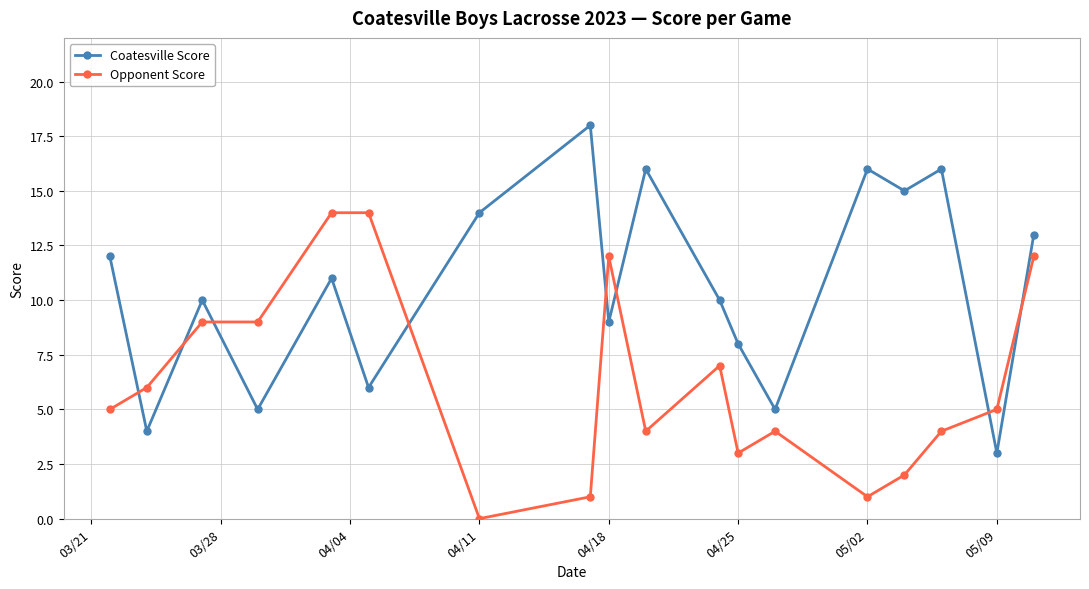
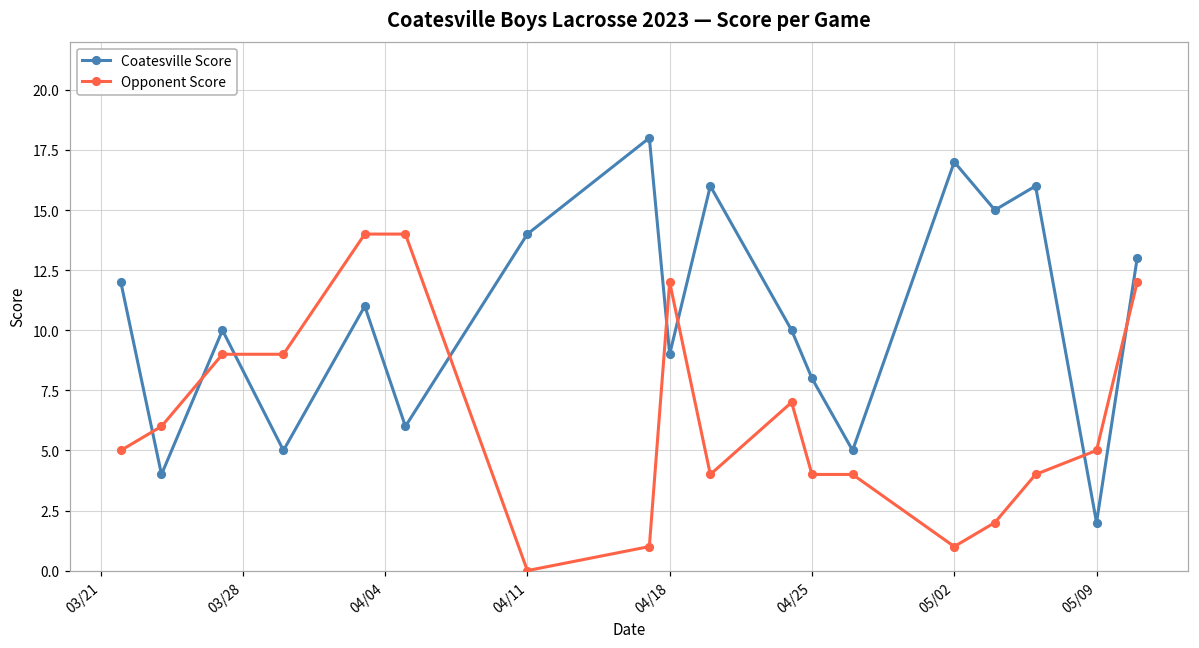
Opponent Score, 04/25: 3 -> 4
Coatesville Score, 05/02: 16 -> 17
Coatesville Score, 05/09: 3 -> 2
